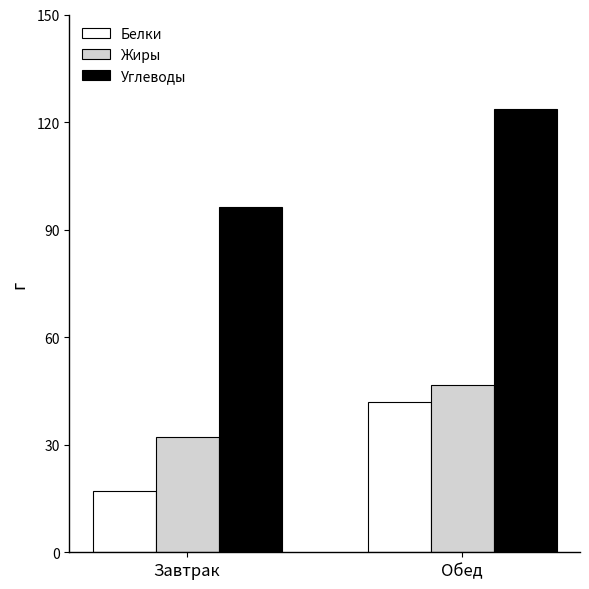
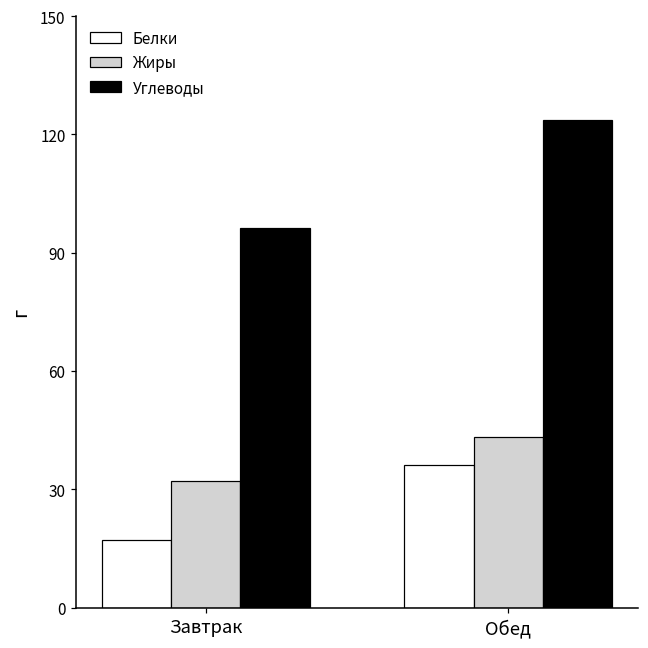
Белки, Обед: 42 -> 36
Жиры, Обед: 47 -> 43
